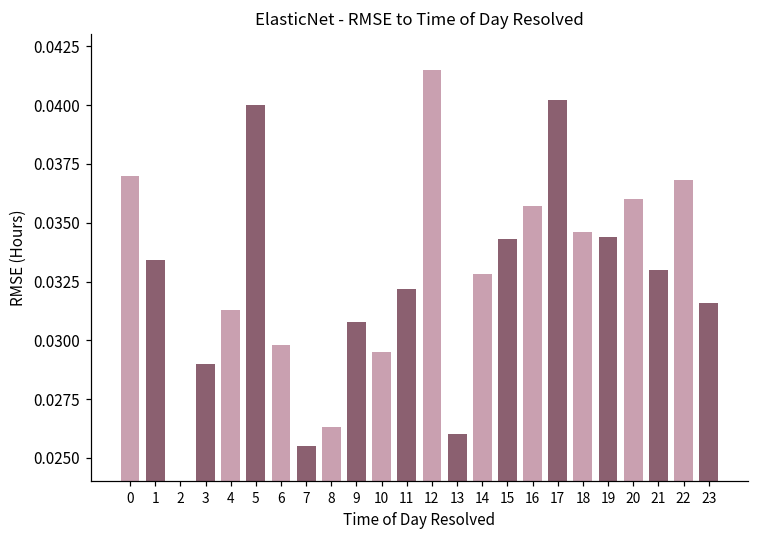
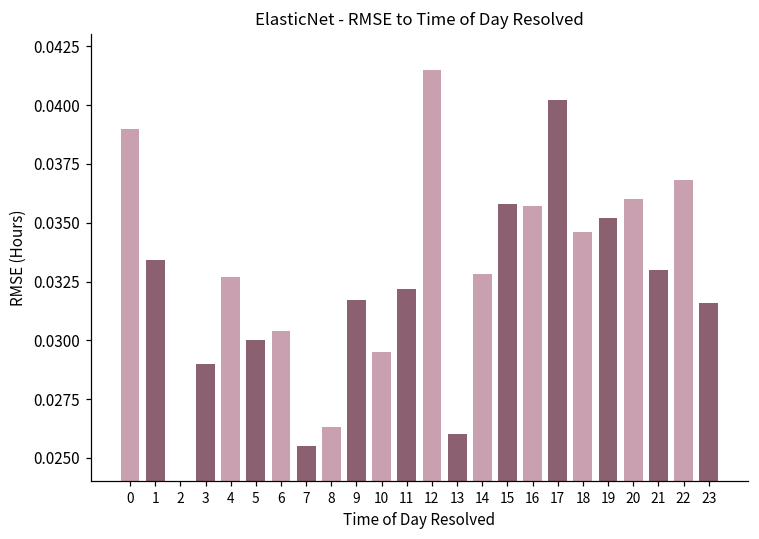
0: 0.037 -> 0.039
4: 0.0313 -> 0.0327
5: 0.04 -> 0.03
6: 0.0298 -> 0.0304
9: 0.0308 -> 0.0317
15: 0.0343 -> 0.0358
19: 0.0344 -> 0.0352
